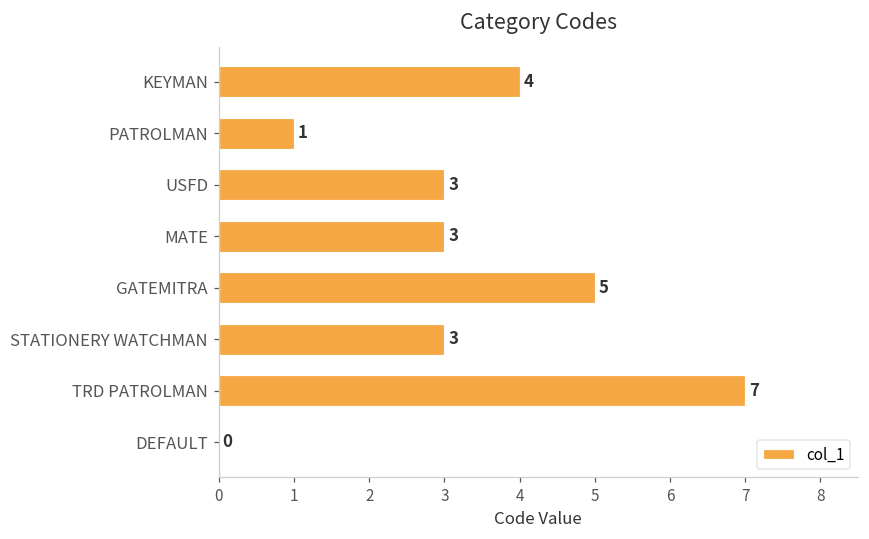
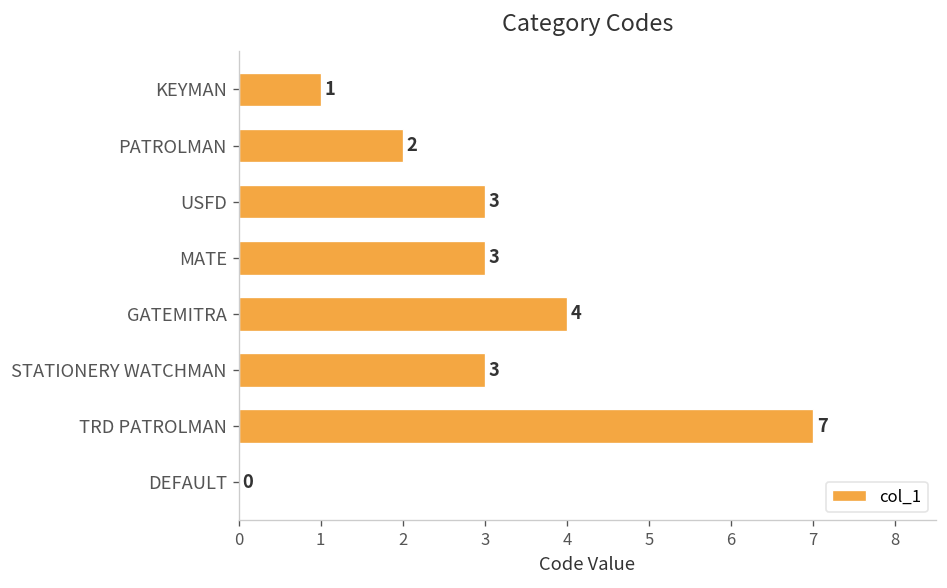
KEYMAN: 4 -> 1
PATROLMAN: 1 -> 2
GATEMITRA: 5 -> 4
